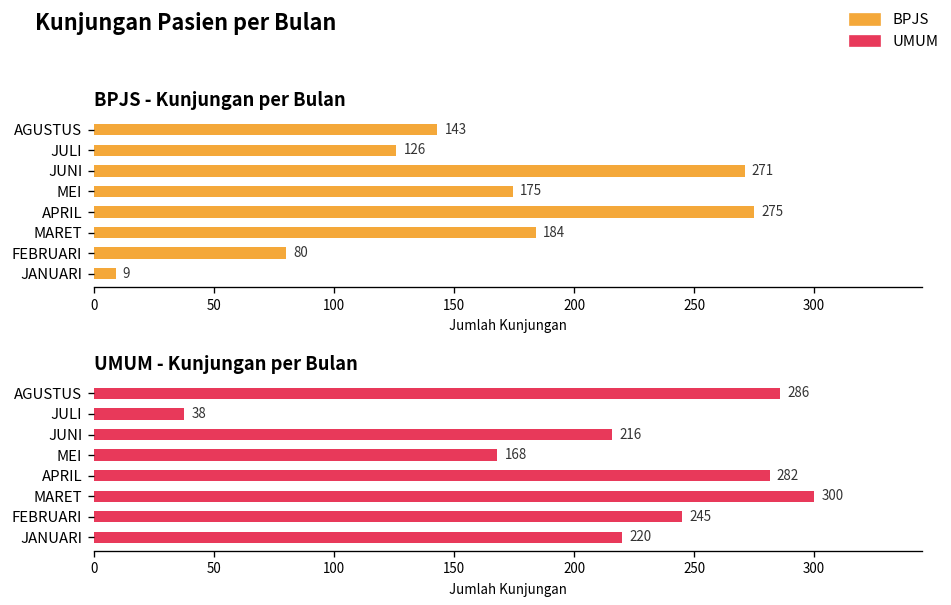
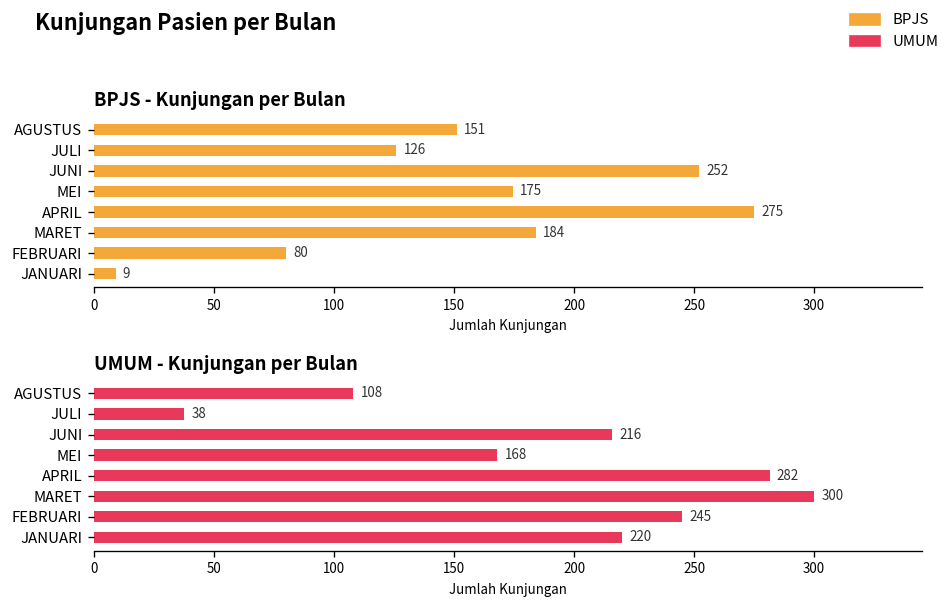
BPJS - Kunjungan per Bulan, AGUSTUS: 143 -> 151
BPJS - Kunjungan per Bulan, JUNI: 271 -> 252
UMUM - Kunjungan per Bulan, AGUSTUS: 286 -> 108
